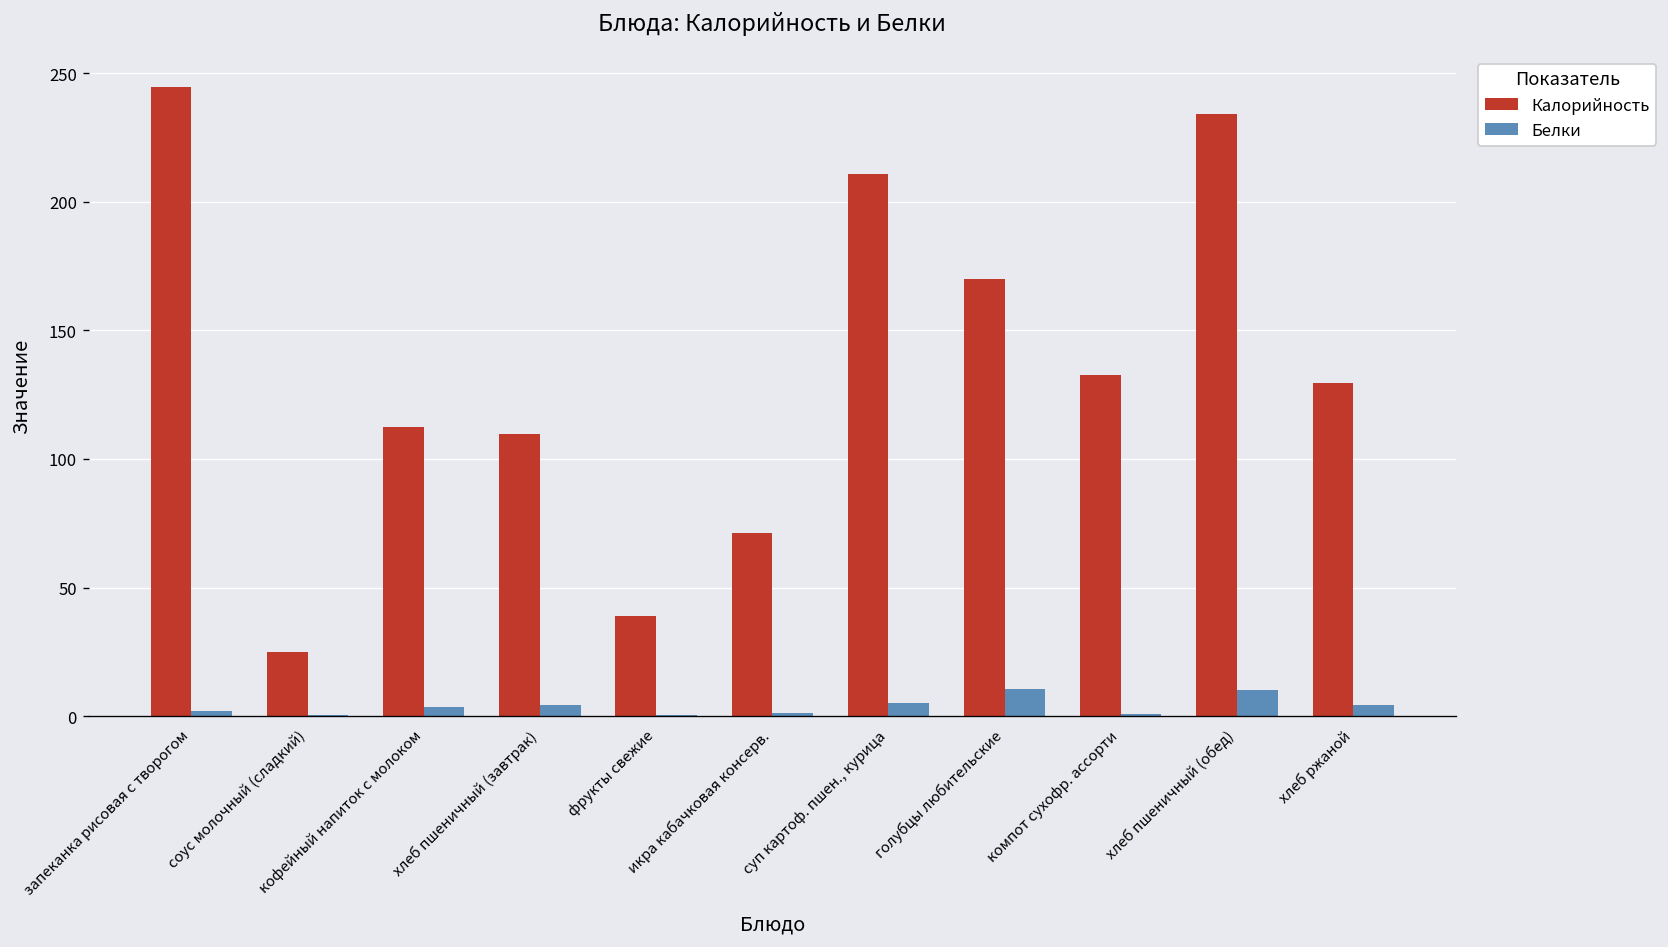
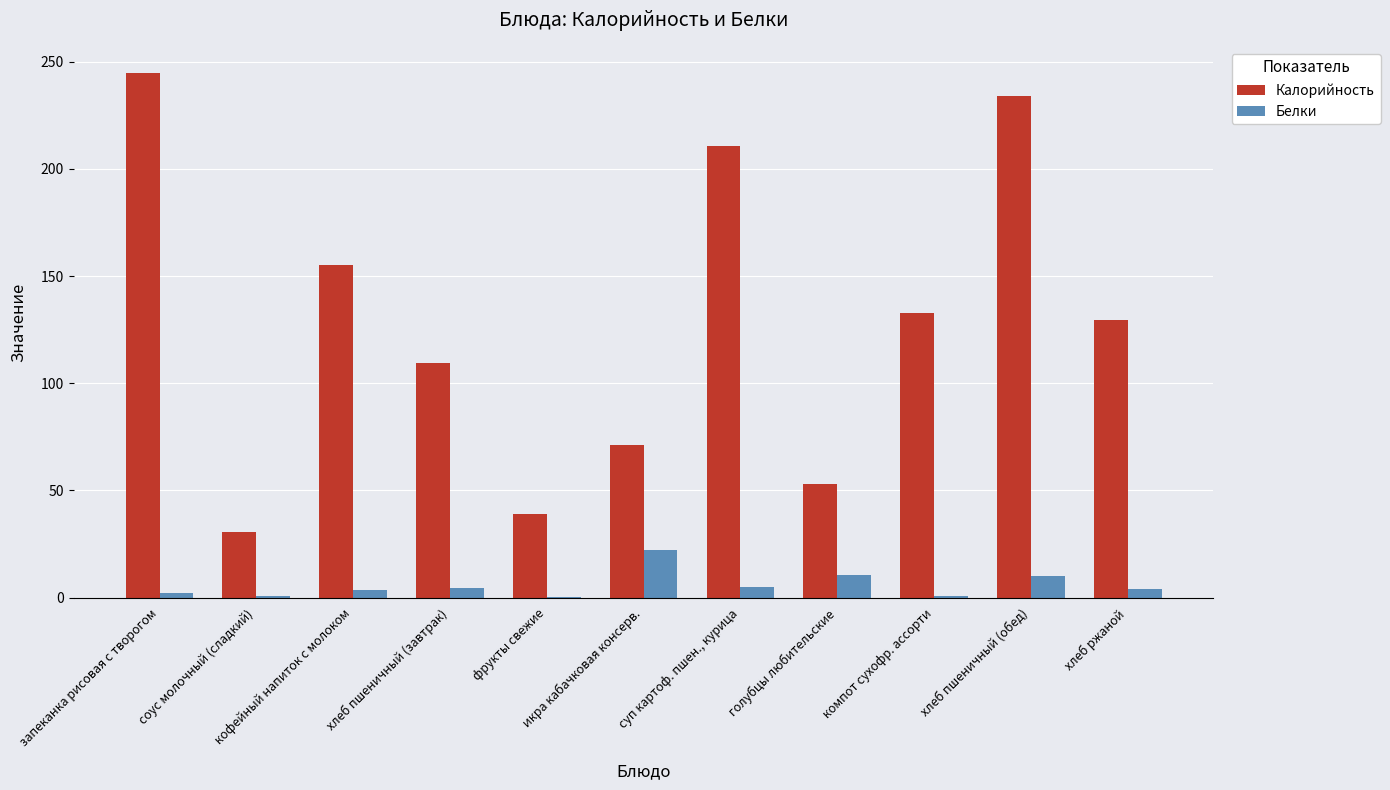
Калорийность, соус молочный (сладкий): 25 -> 30
Калорийность, кофейный напиток с молоком: 113 -> 155
Белки, икра кабачковая консерв.: 1 -> 22
Калорийность, голубцы любительские: 170 -> 53
